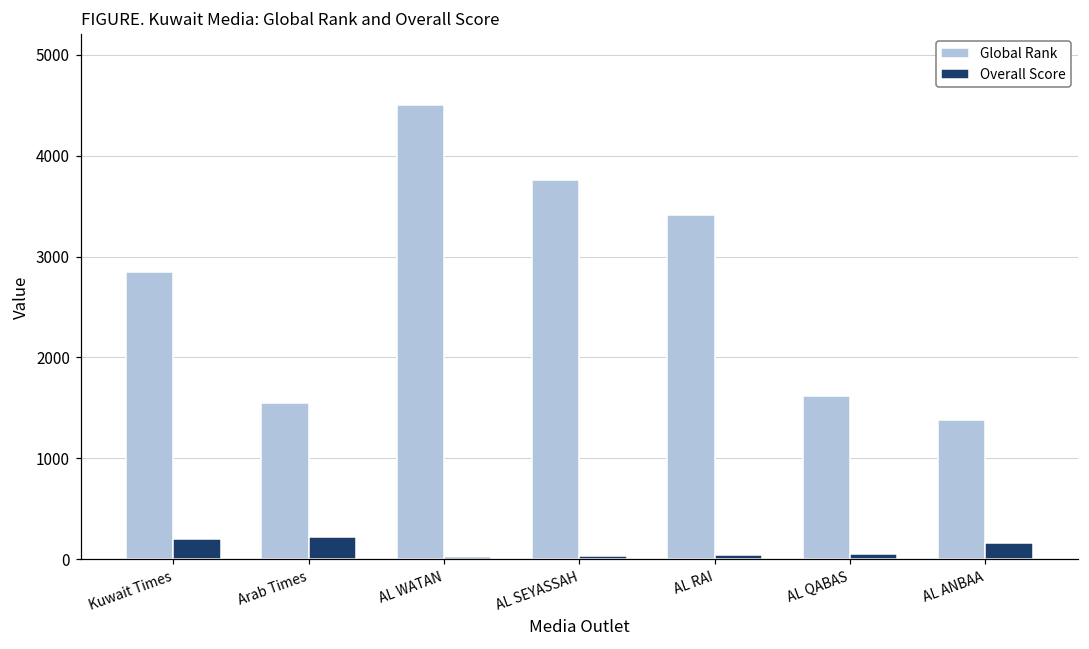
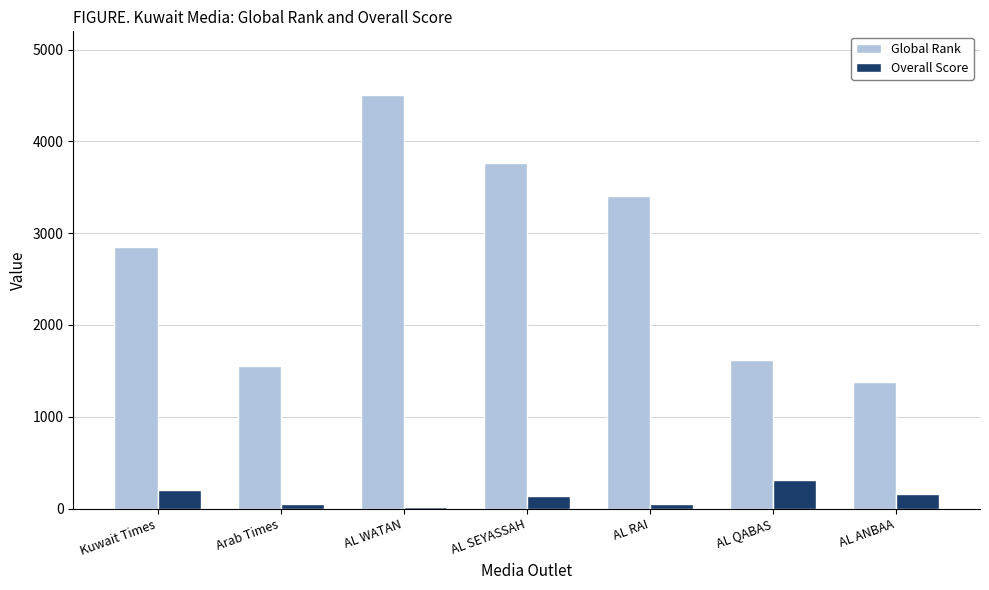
Overall Score, Arab Times: 200 -> 100
Overall Score, AL SEYASSAH: 0 -> 100
Overall Score, AL QABAS: 0 -> 300
